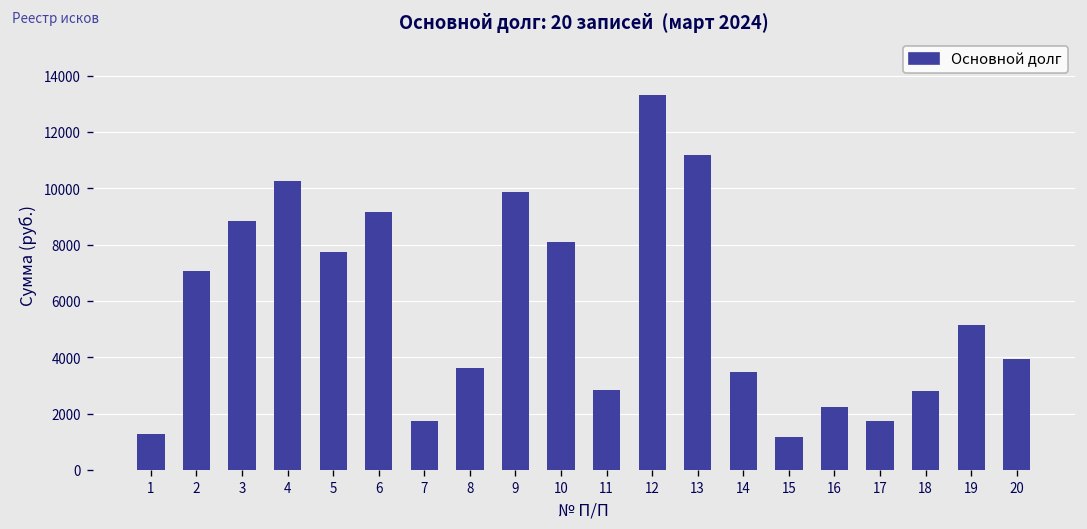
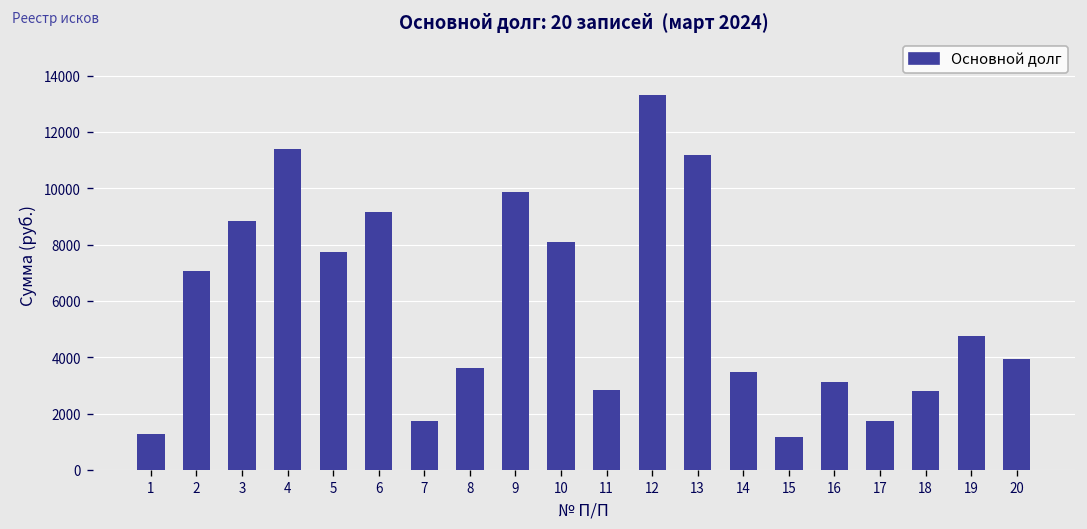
4: 10200 -> 11400
16: 2200 -> 3100
19: 5100 -> 4800
